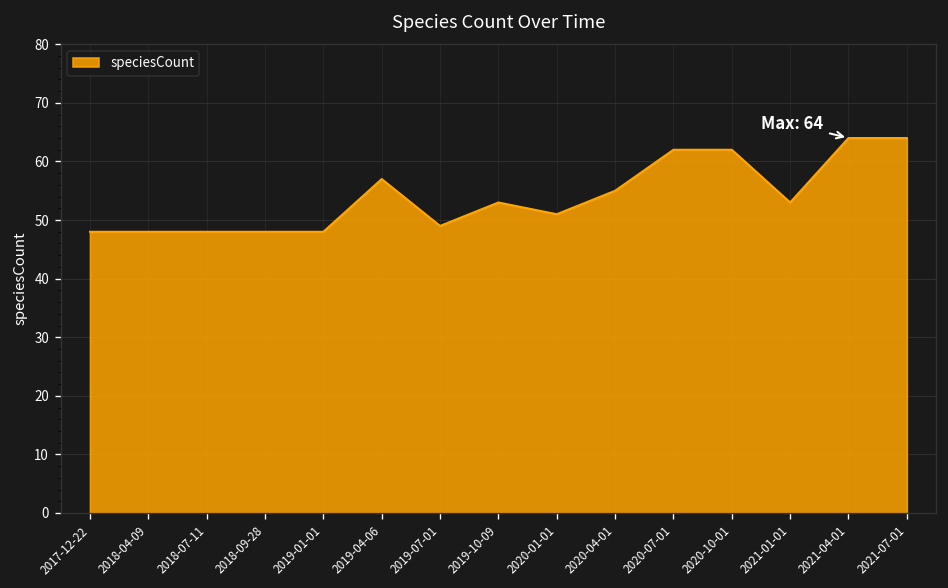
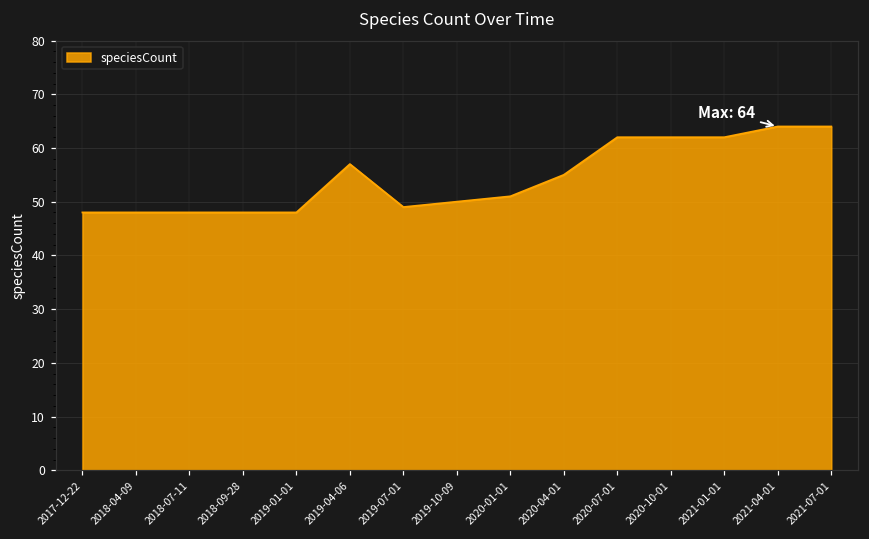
2019-10-09: 53 -> 50
2021-01-01: 53 -> 62
